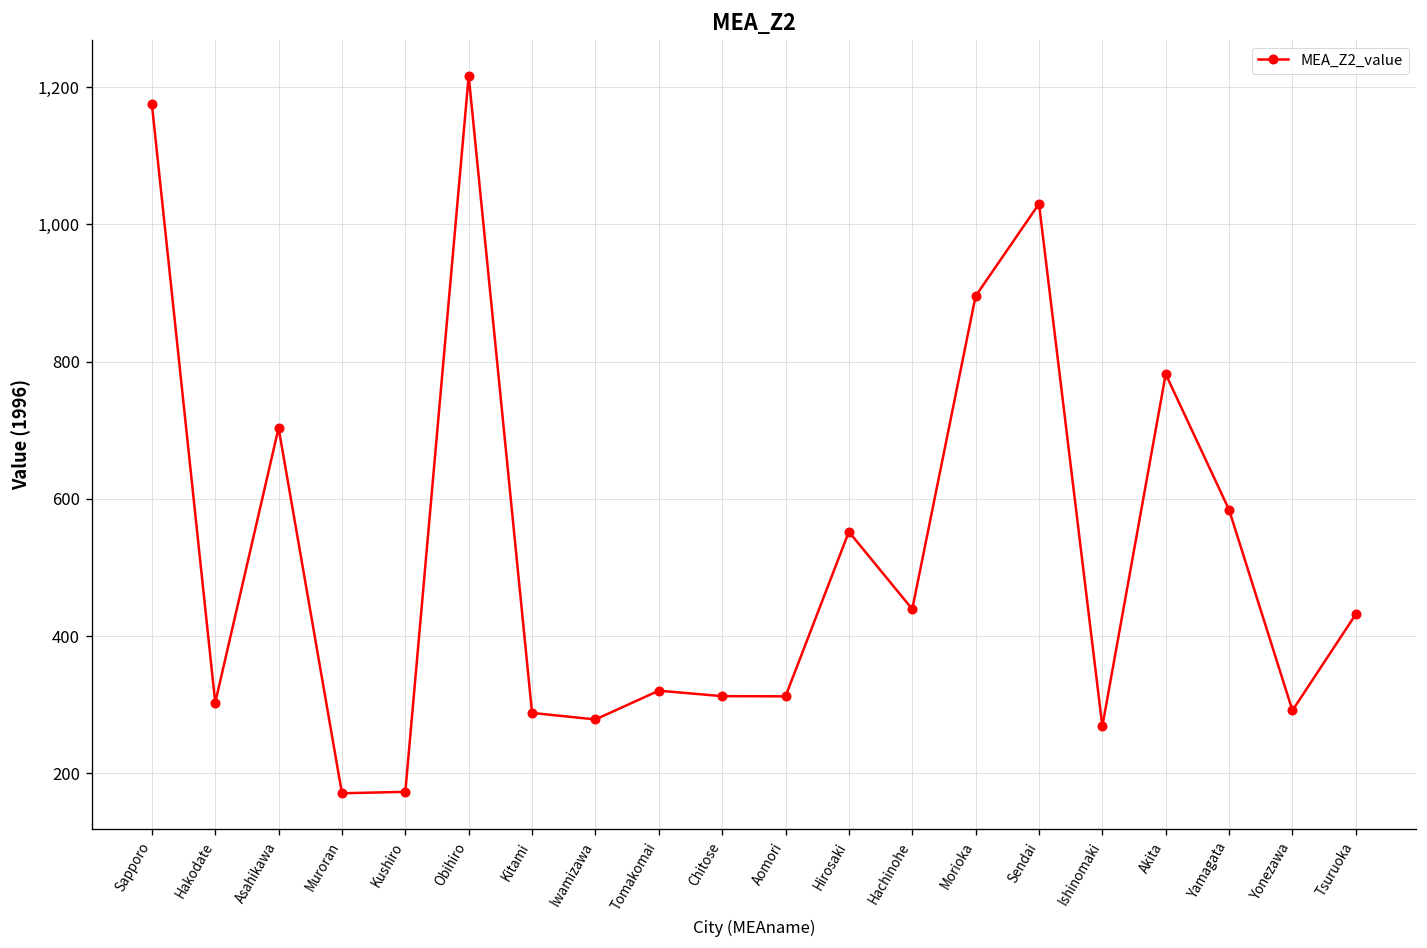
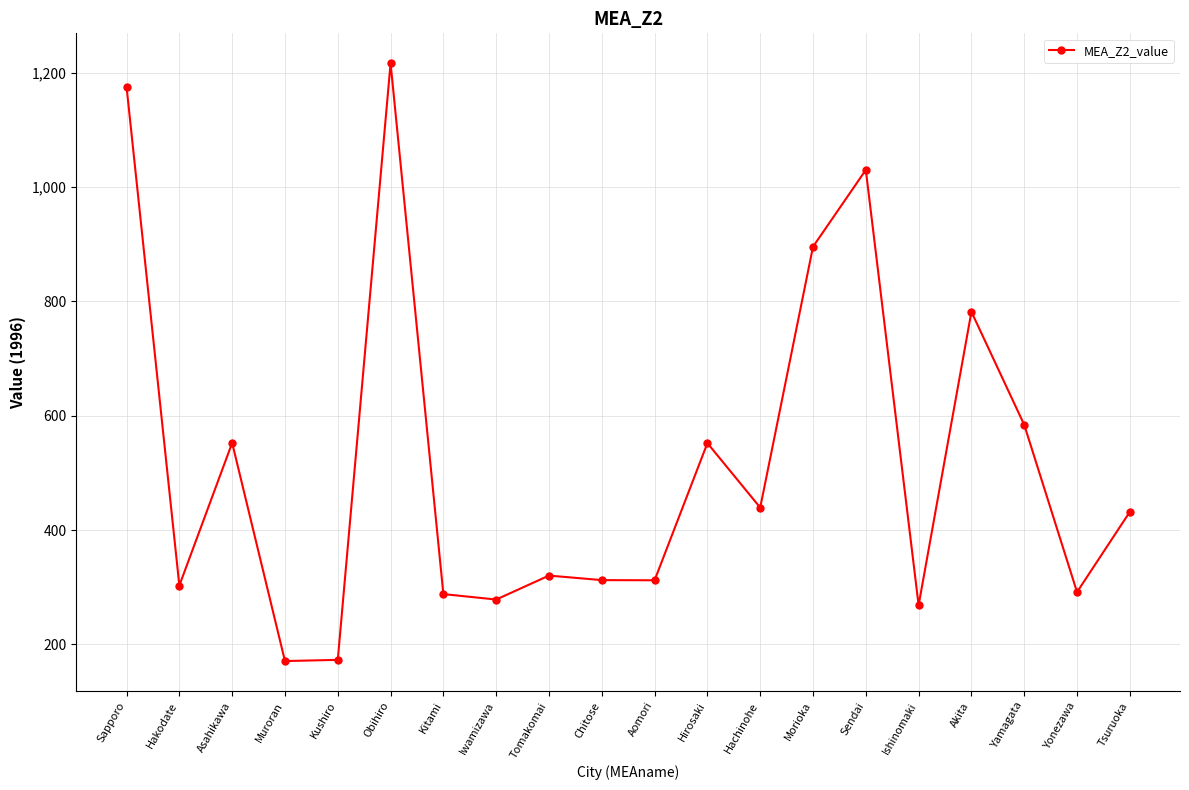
Asahikawa: 700 -> 550
